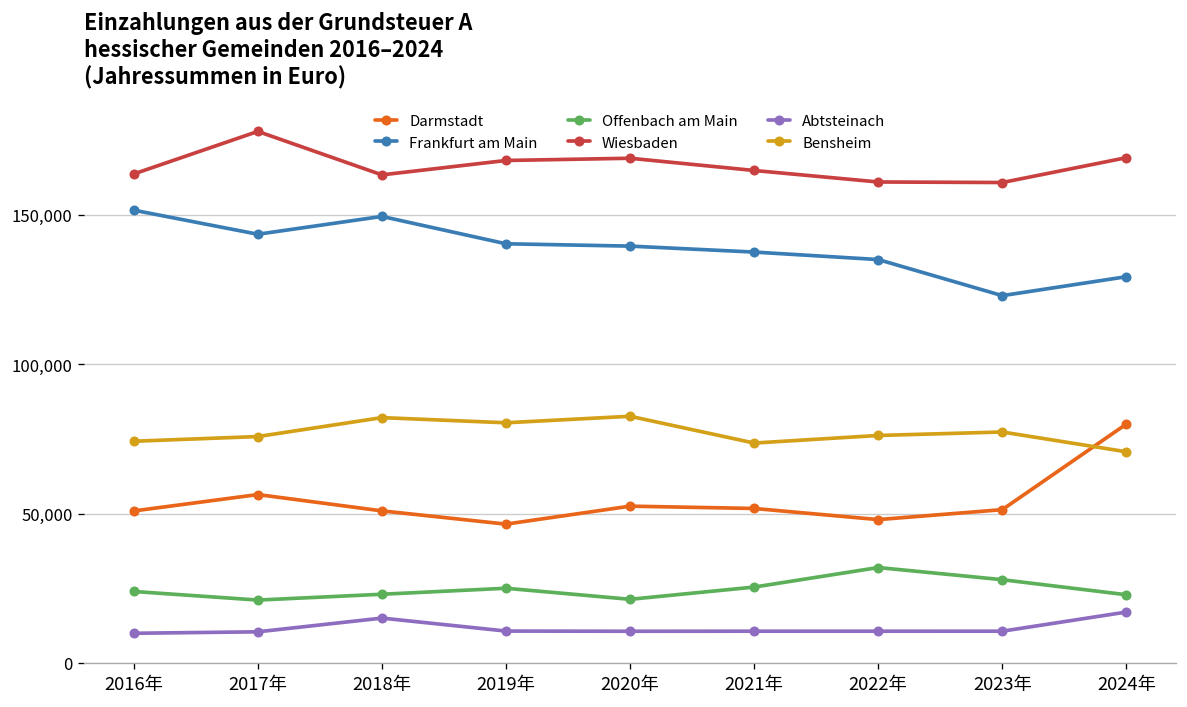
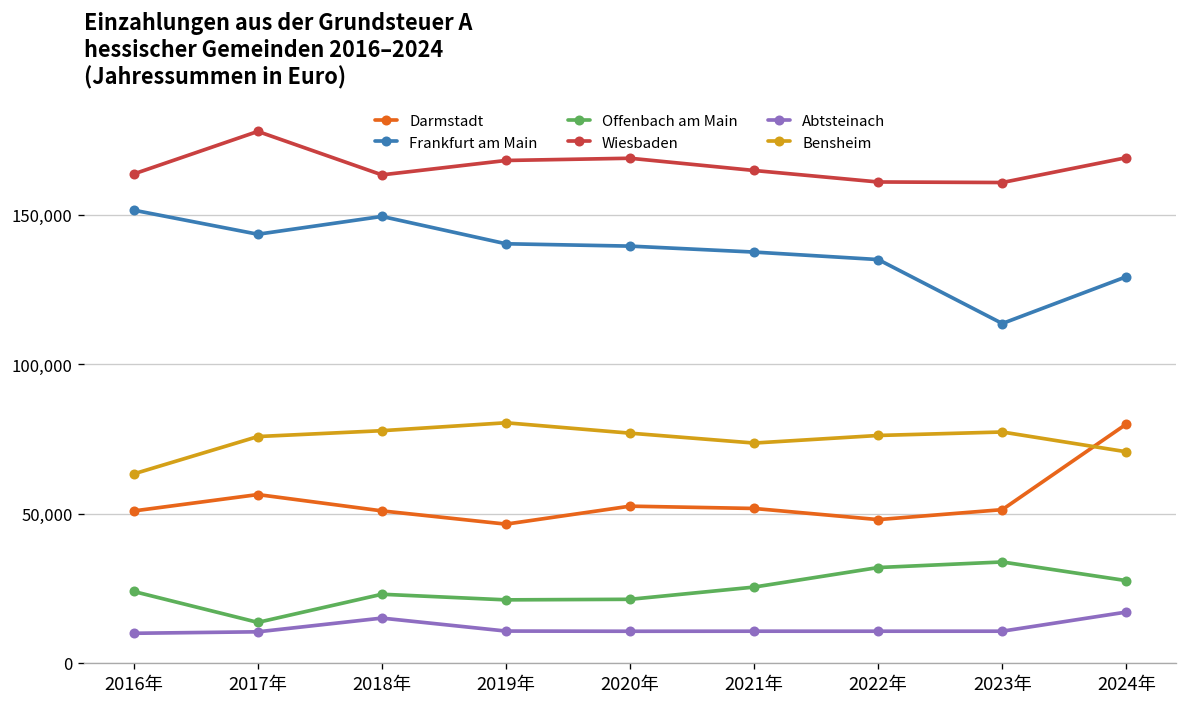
Bensheim, 2016年: 74,000 -> 63,000
Offenbach am Main, 2017年: 21,000 -> 14,000
Bensheim, 2018年: 82,000 -> 78,000
Offenbach am Main, 2019年: 25,000 -> 21,000
Bensheim, 2020年: 83,000 -> 77,000
Frankfurt am Main, 2023年: 123,000 -> 114,000
Offenbach am Main, 2023年: 28,000 -> 34,000
Offenbach am Main, 2024年: 23,000 -> 28,000
